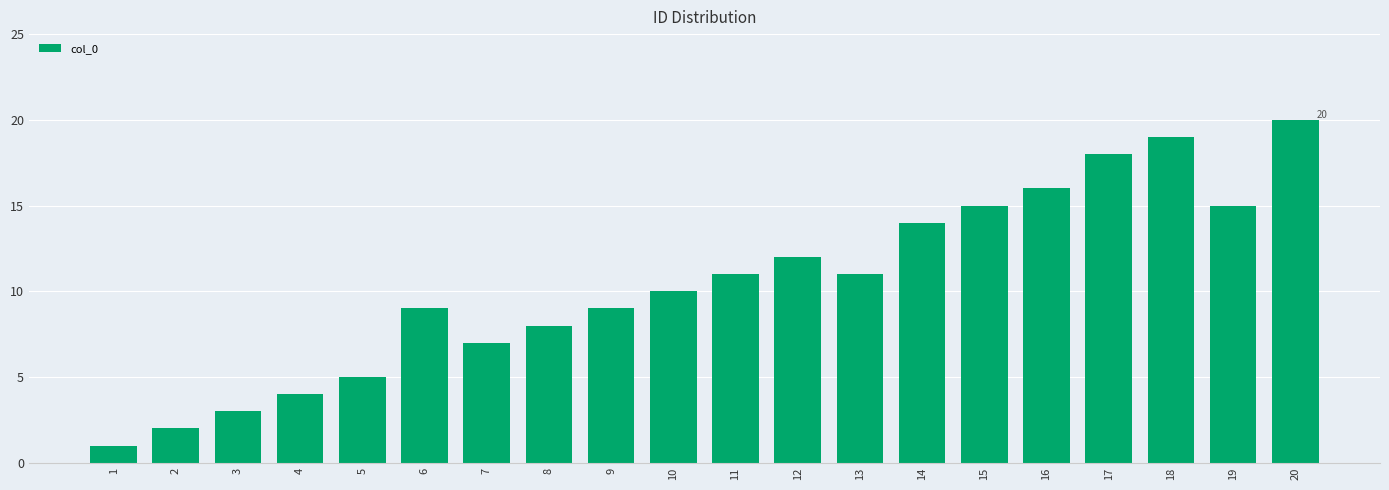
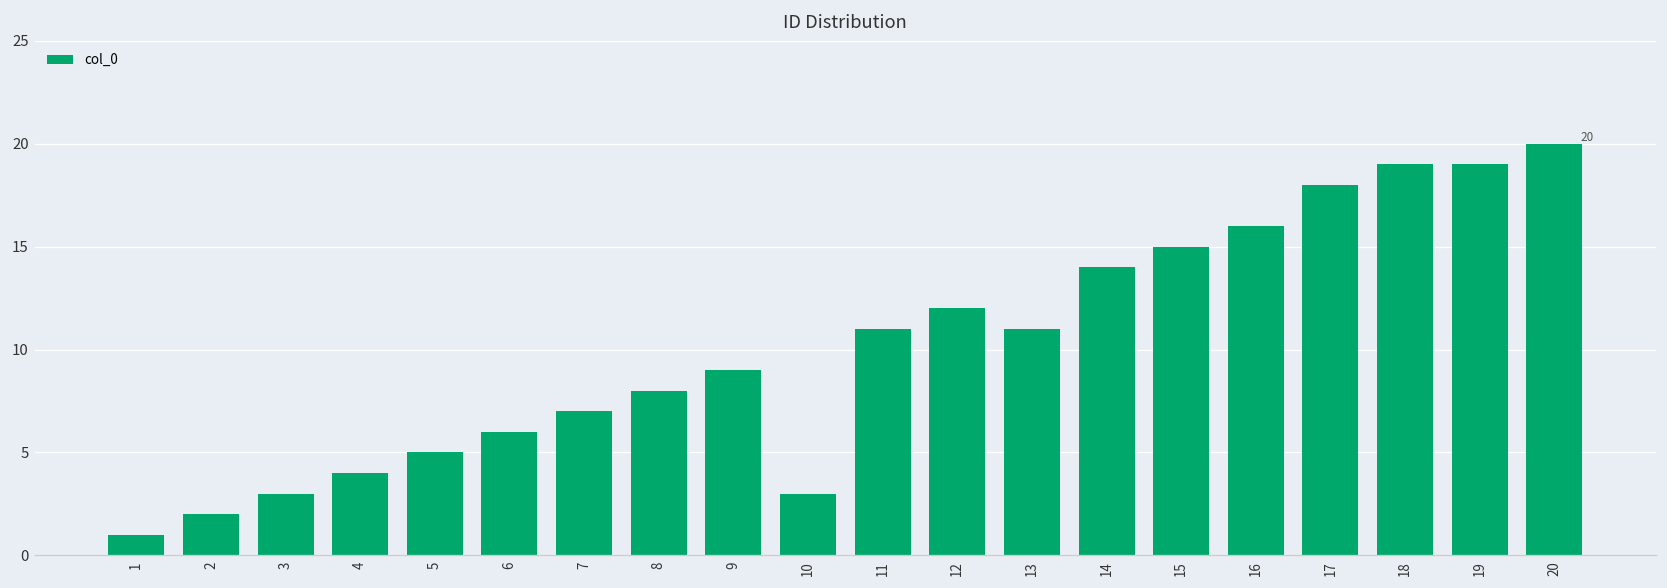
6: 9 -> 6
10: 10 -> 3
19: 15 -> 19
